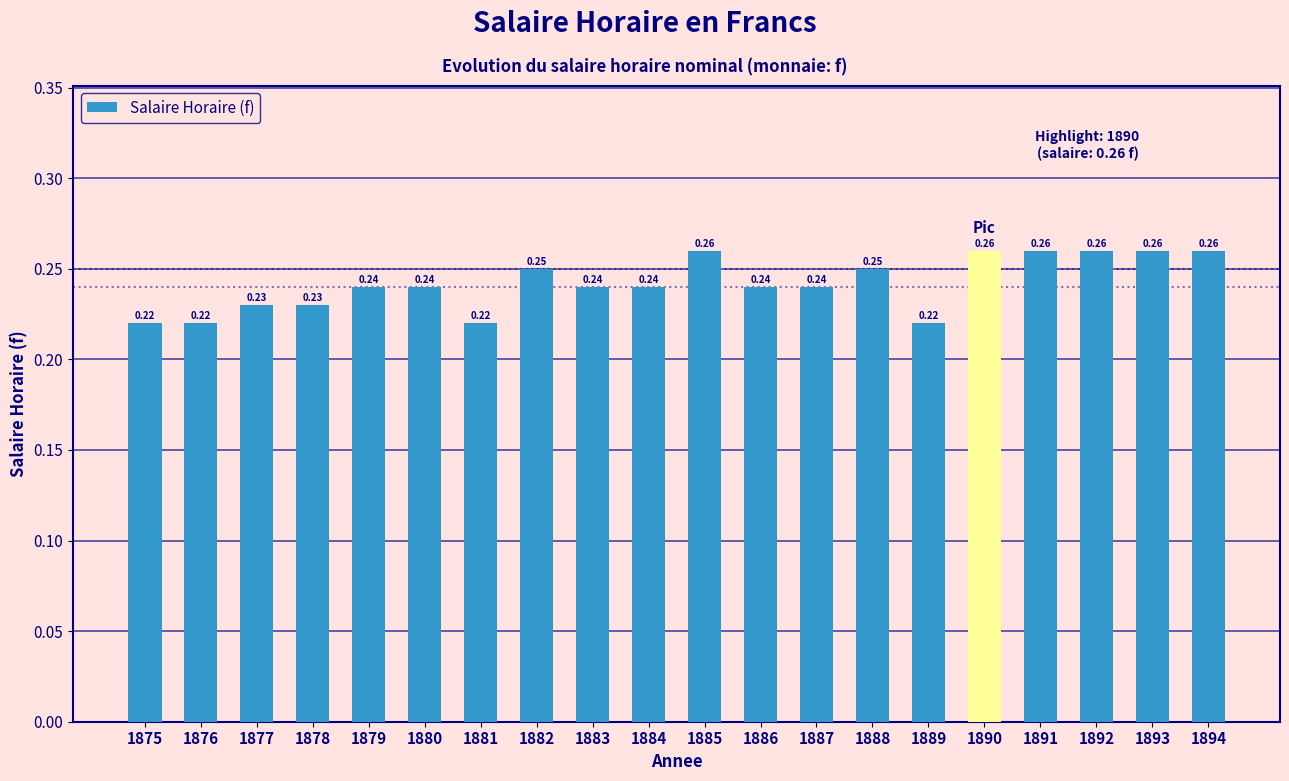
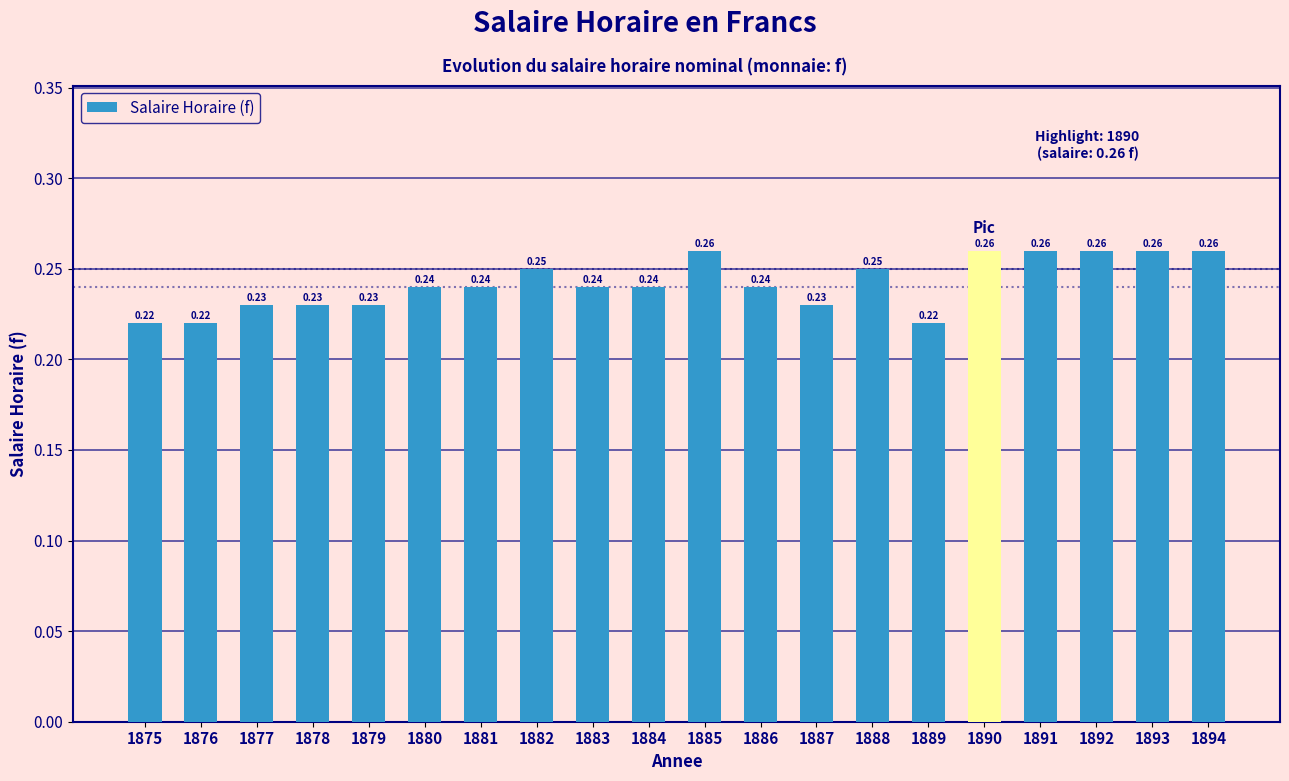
1879: 0.24 -> 0.23
1881: 0.22 -> 0.24
1887: 0.24 -> 0.23
